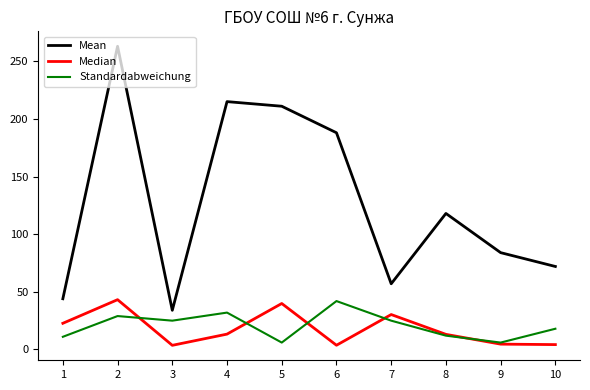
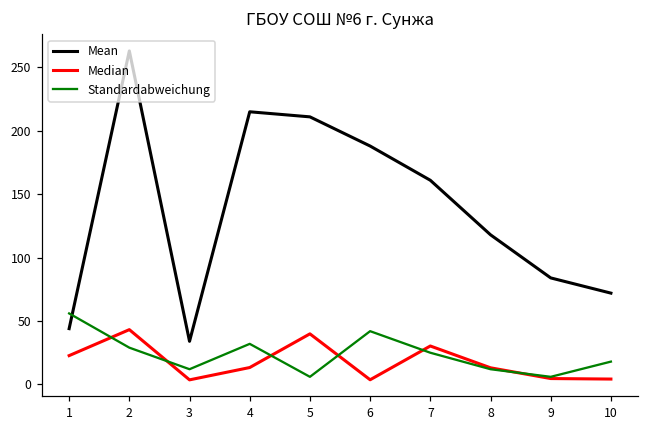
Standardabweichung, 1: 11 -> 56
Standardabweichung, 3: 25 -> 12
Mean, 7: 57 -> 161
